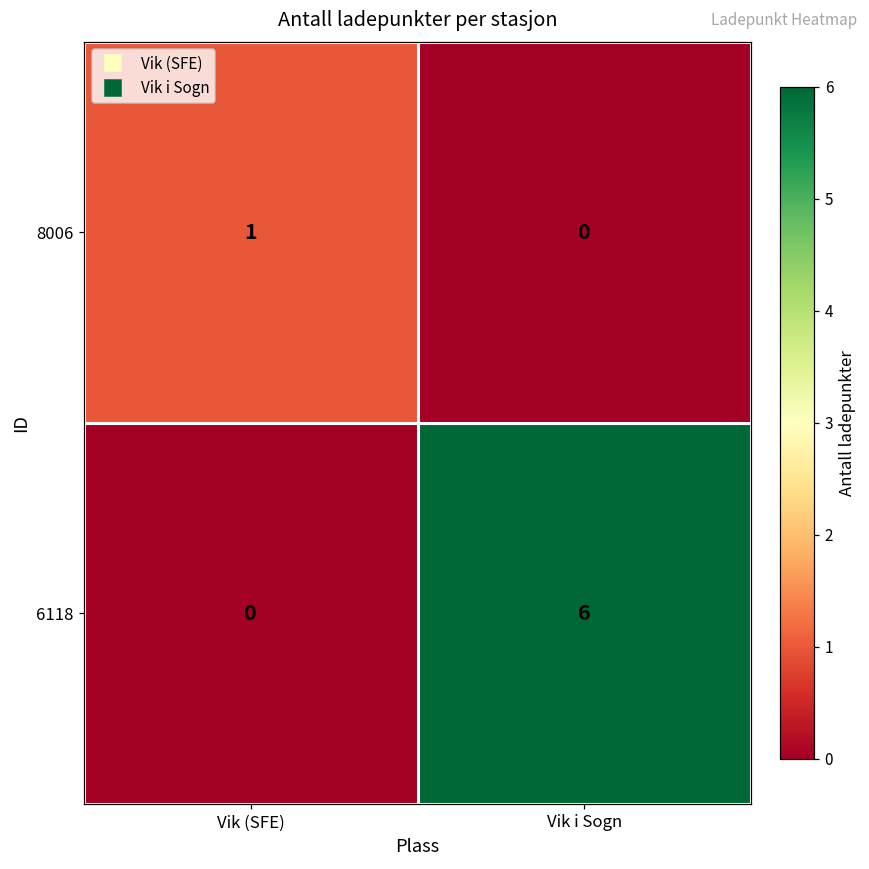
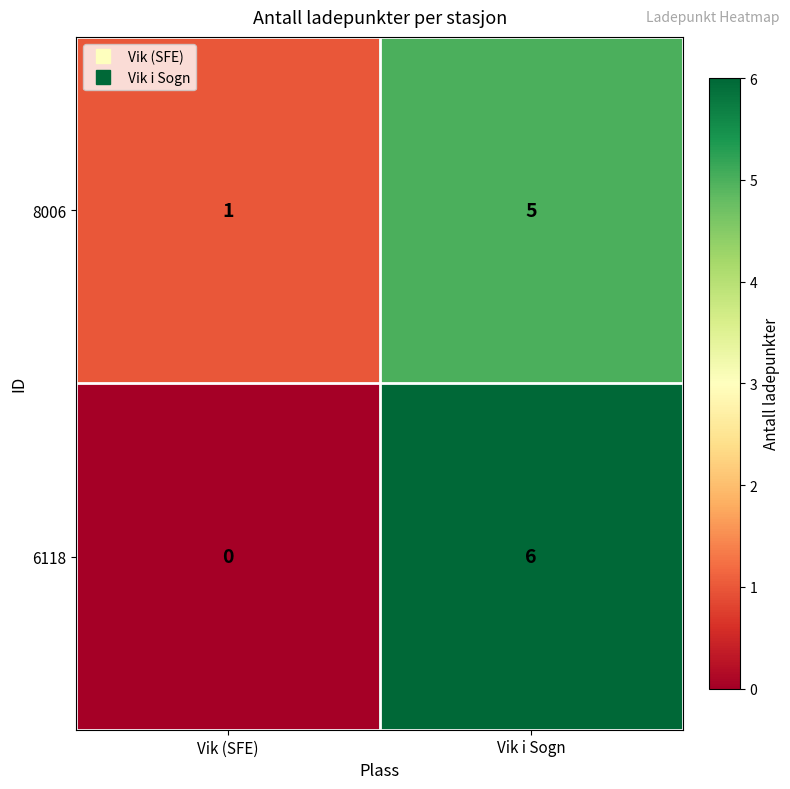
8006, Vik i Sogn: 0 -> 5
